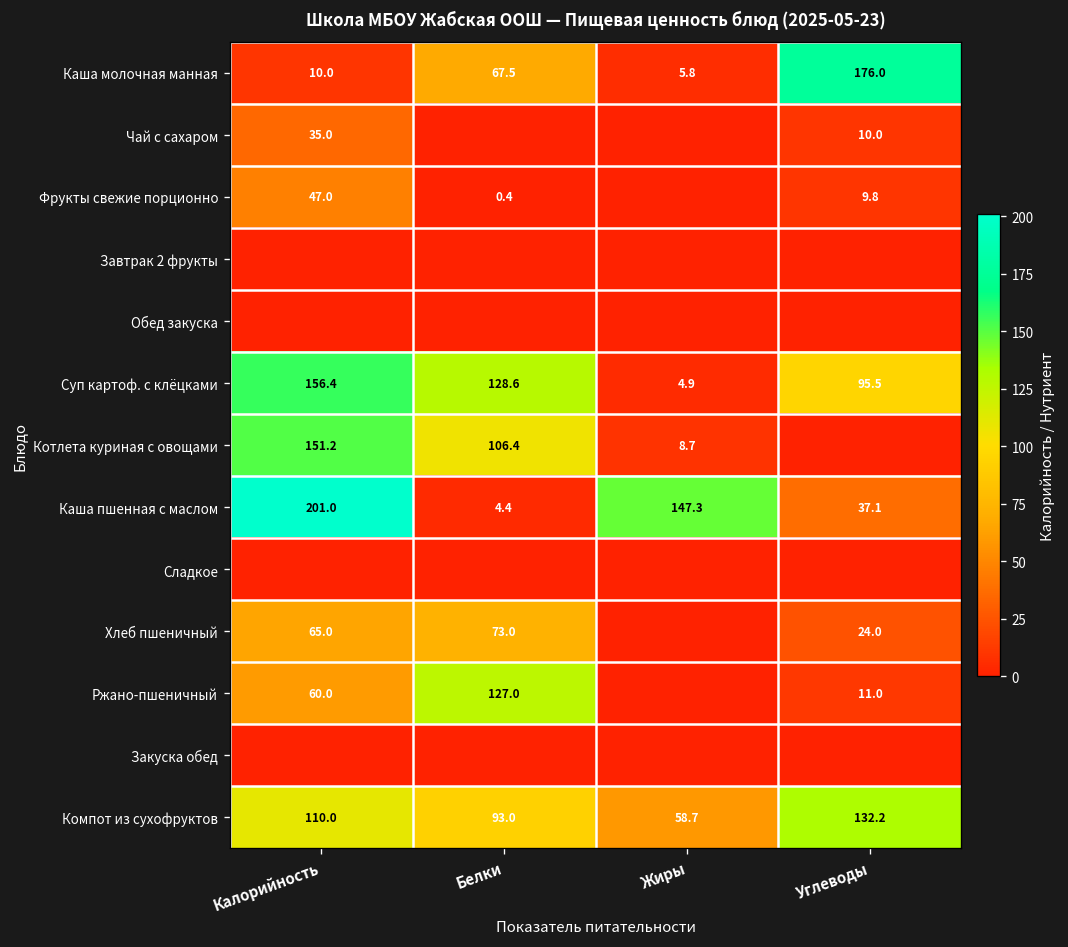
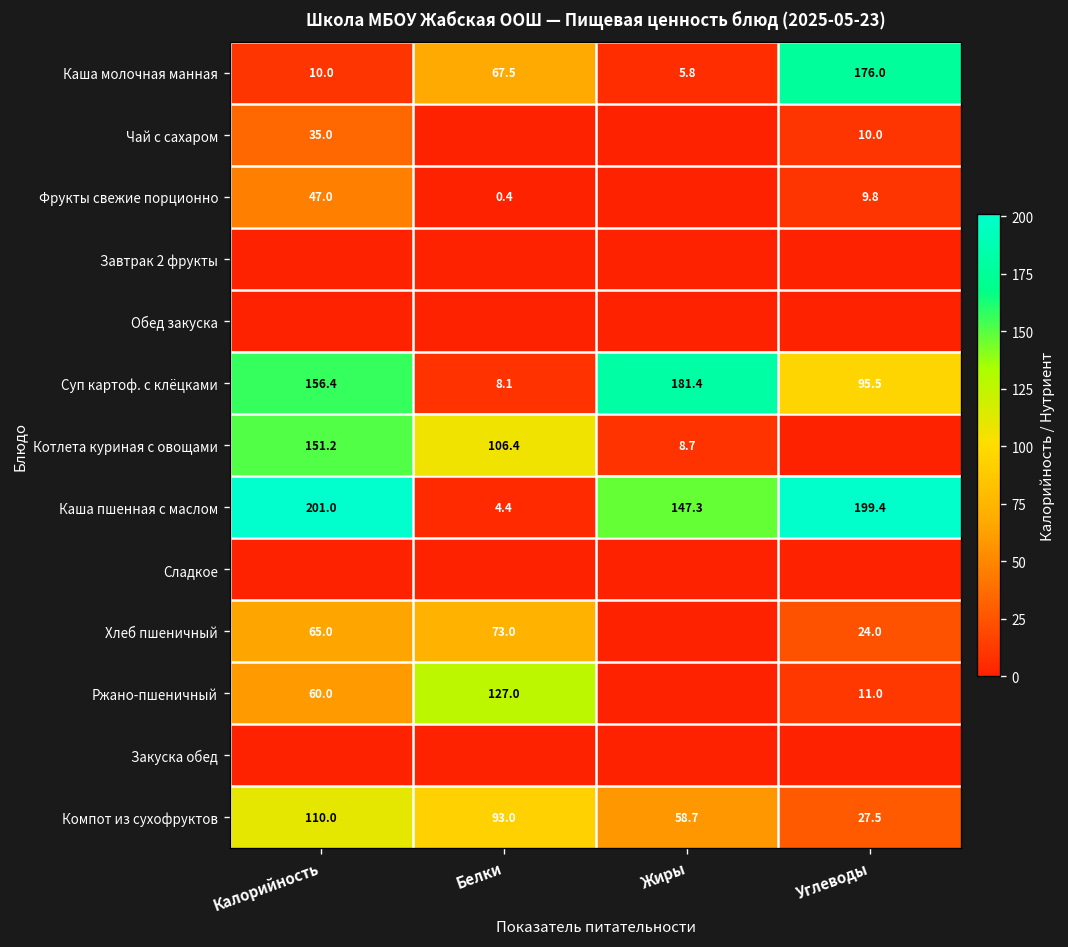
Суп картоф. с клёцками, Белки: 128.6 -> 8.1
Суп картоф. с клёцками, Жиры: 4.9 -> 181.4
Каша пшенная с маслом, Углеводы: 37.1 -> 199.4
Компот из сухофруктов, Углеводы: 132.2 -> 27.5
